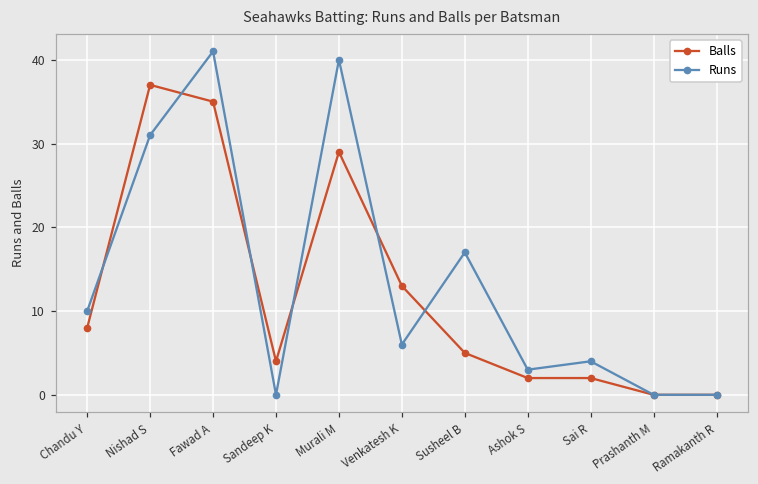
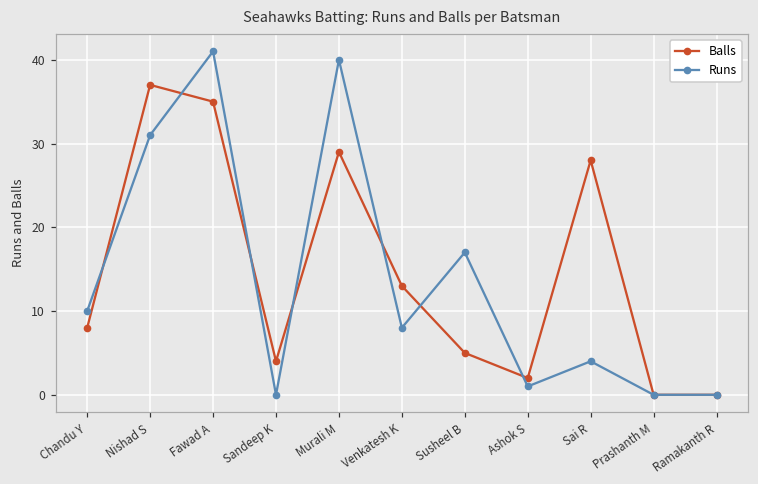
Runs, Venkatesh K: 6 -> 8
Runs, Ashok S: 3 -> 1
Balls, Sai R: 2 -> 28
